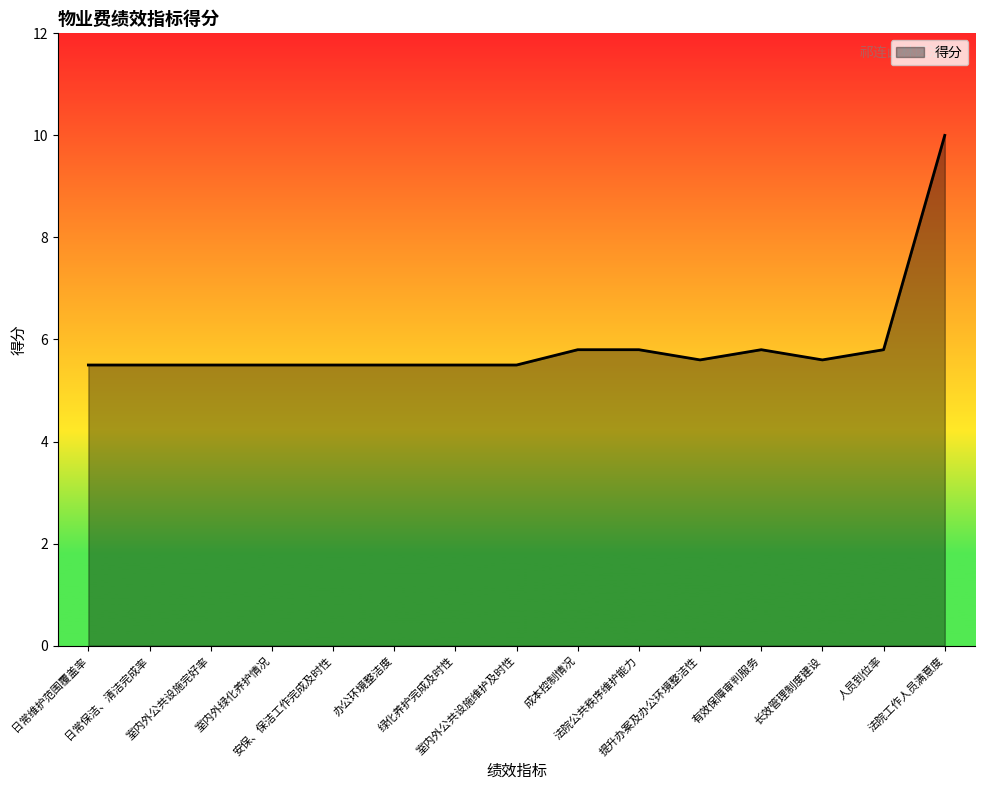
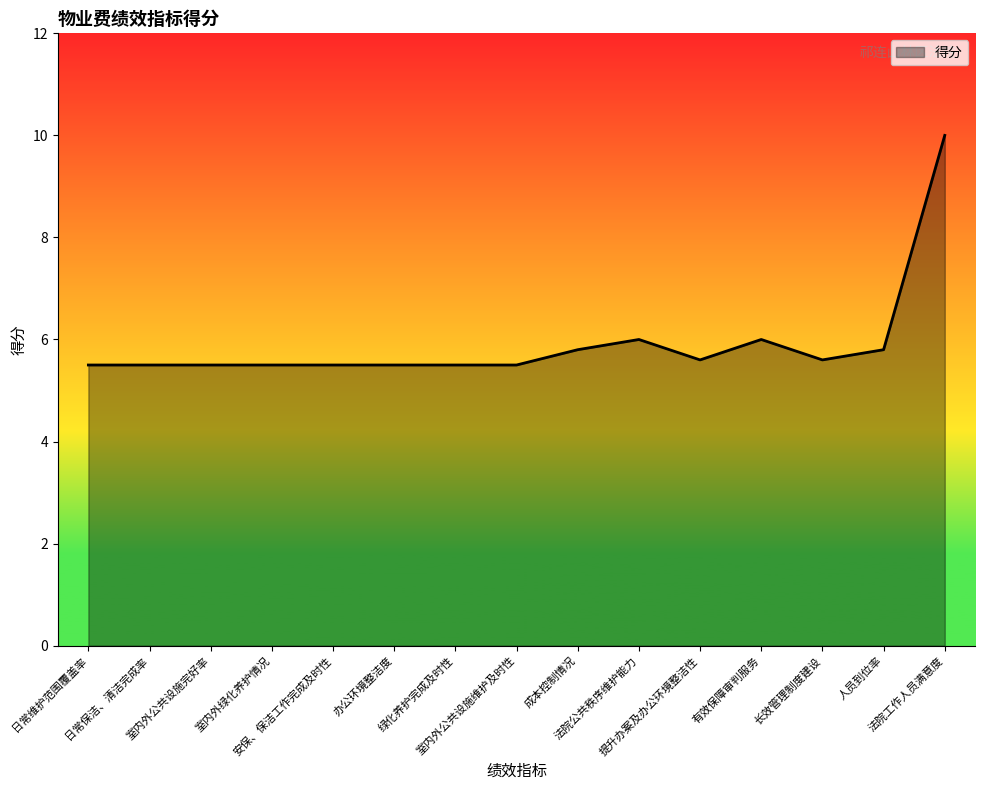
法院公共秩序维护能力: 5.8 -> 6.0
有效保障审判服务: 5.8 -> 6.0
